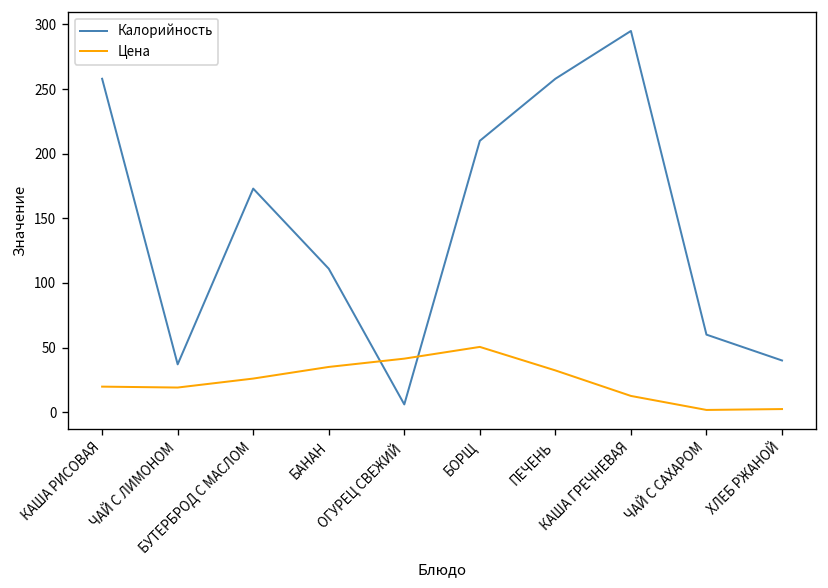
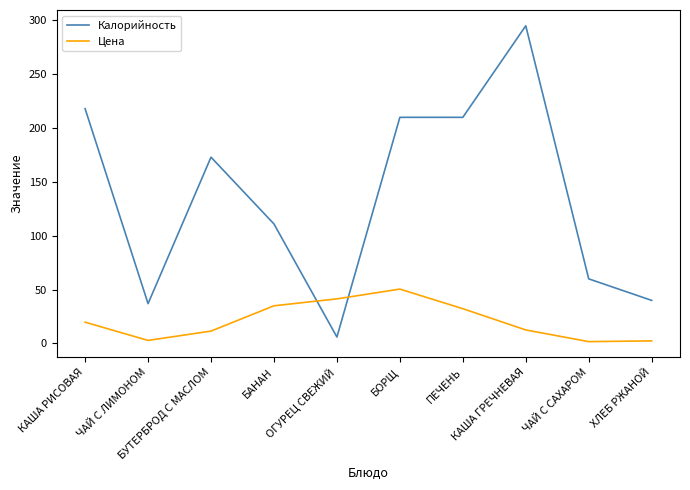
Калорийность, КАША РИСОВАЯ: 258 -> 218
Цена, ЧАЙ С ЛИМОНОМ: 19 -> 3
Цена, БУТЕРБРОД С МАСЛОМ: 26 -> 12
Калорийность, ПЕЧЕНЬ: 258 -> 210
